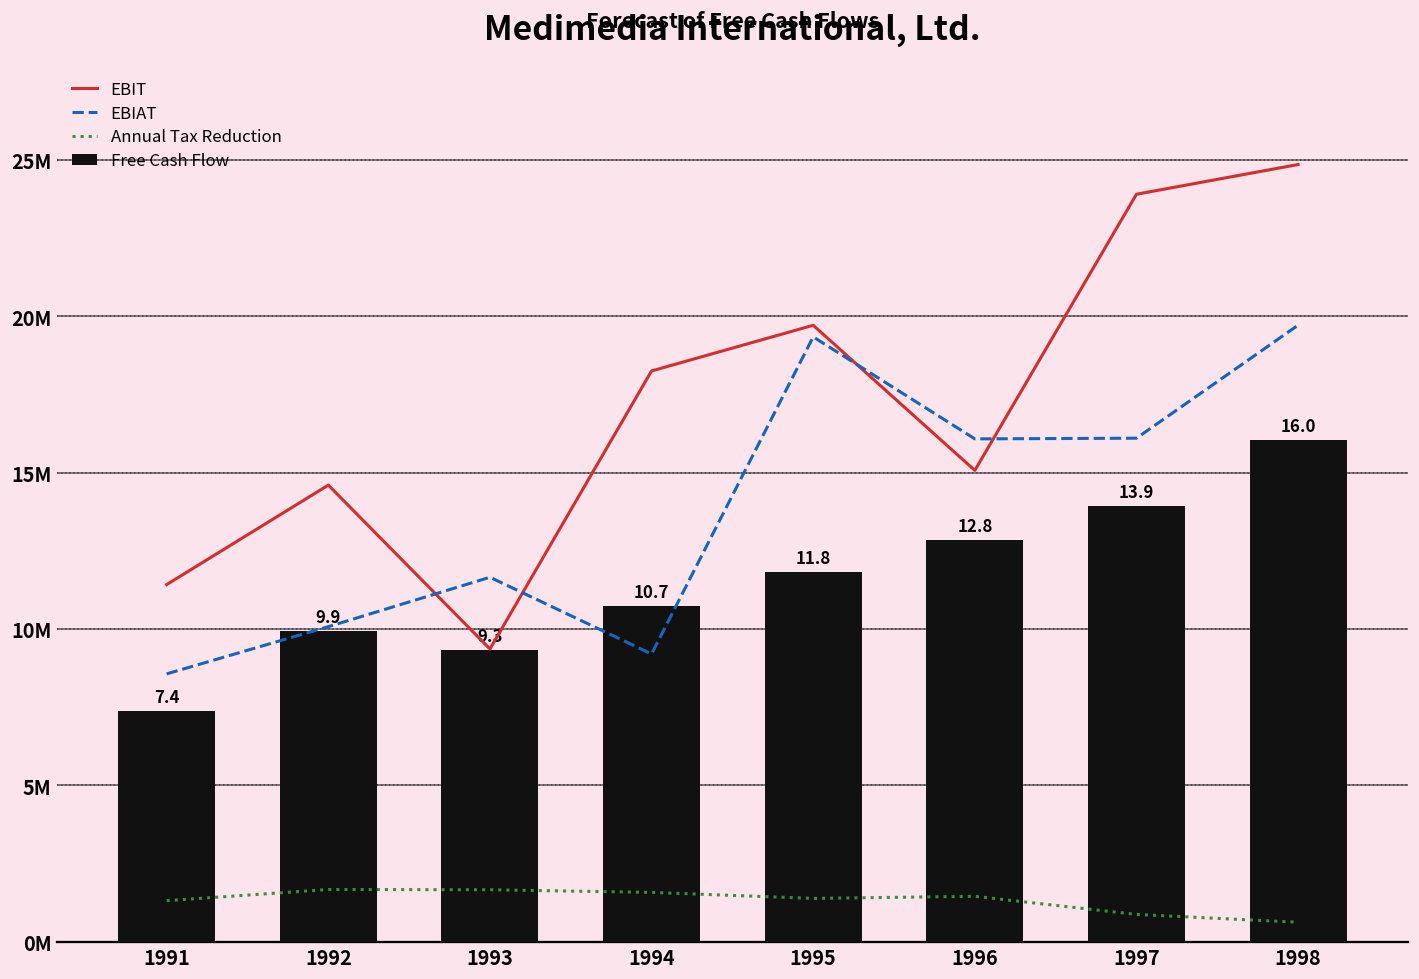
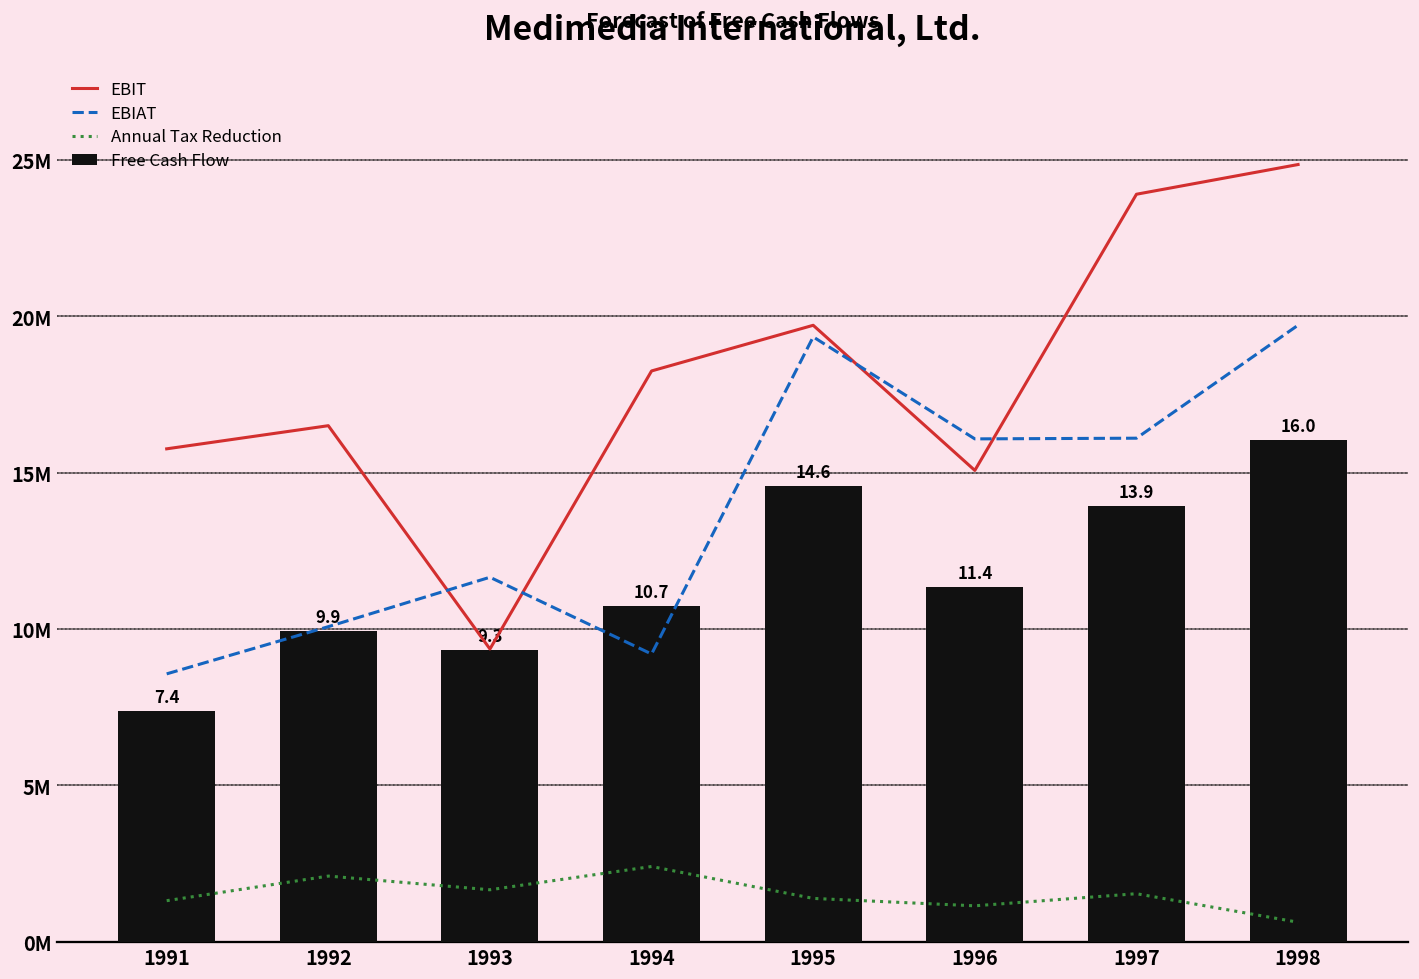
EBIT, 1991: 11400000 -> 15800000
EBIT, 1992: 14600000 -> 16500000
Annual Tax Reduction, 1992: 1700000 -> 2100000
Annual Tax Reduction, 1994: 1600000 -> 2400000
Free Cash Flow, 1995: 11.8 -> 14.6
Free Cash Flow, 1996: 12.8 -> 11.4
Annual Tax Reduction, 1996: 1500000 -> 1100000
Annual Tax Reduction, 1997: 900000 -> 1500000
